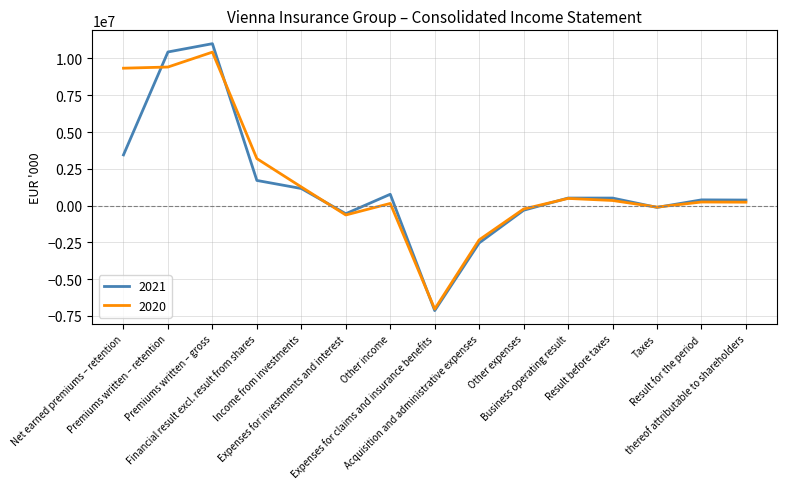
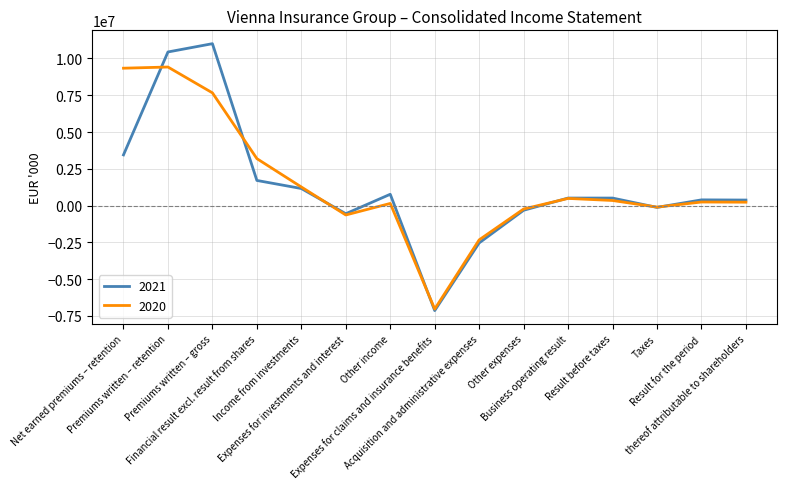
2020, Premiums written – gross: 10400000 -> 7700000
